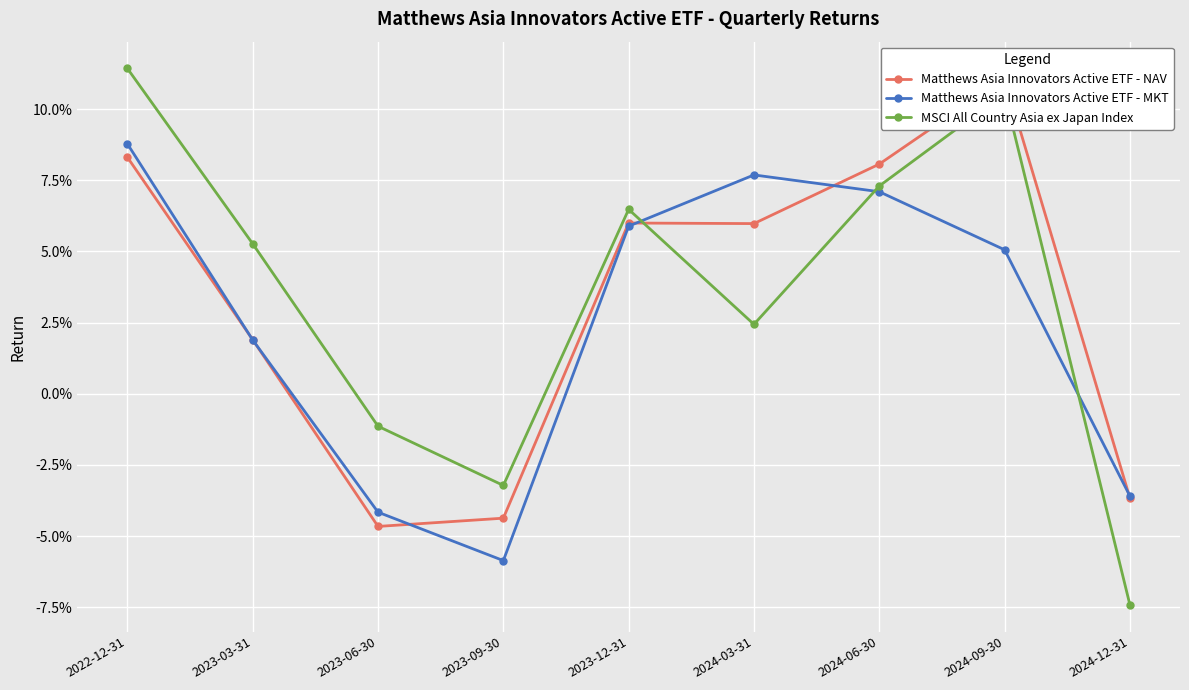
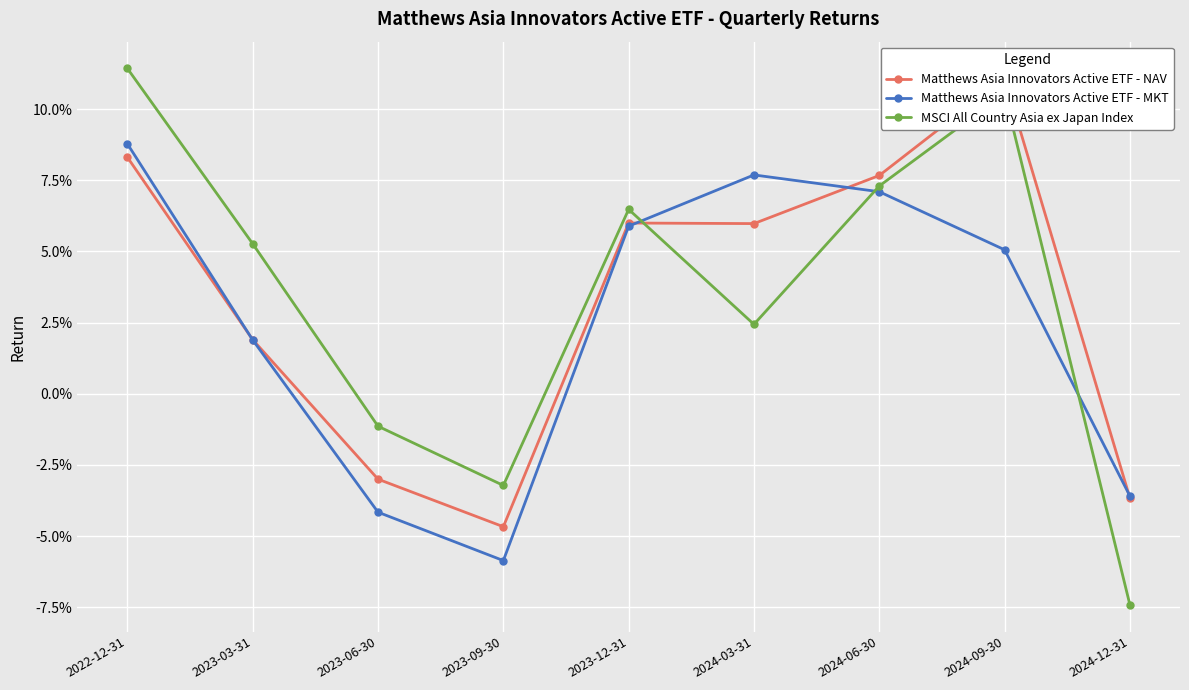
Matthews Asia Innovators Active ETF - NAV, 2023-06-30: -4.7% -> -3.0%
Matthews Asia Innovators Active ETF - NAV, 2023-09-30: -4.4% -> -4.7%
Matthews Asia Innovators Active ETF - NAV, 2024-06-30: 8.1% -> 7.7%
